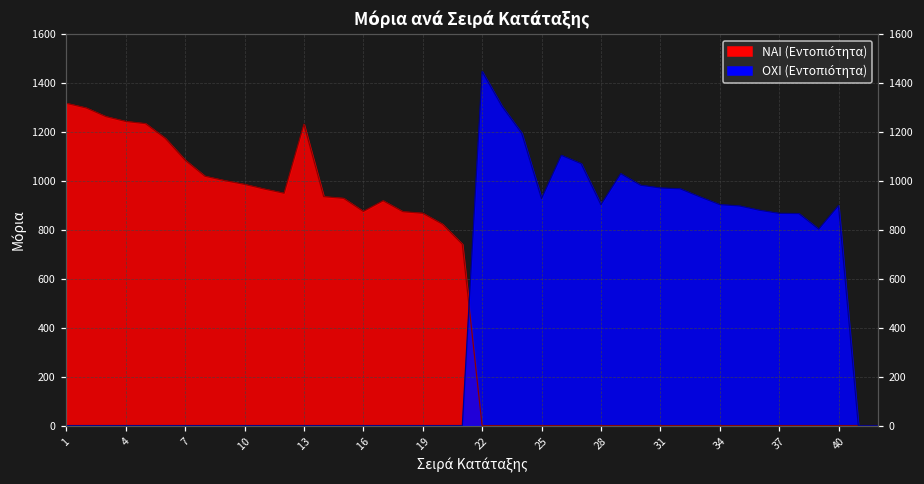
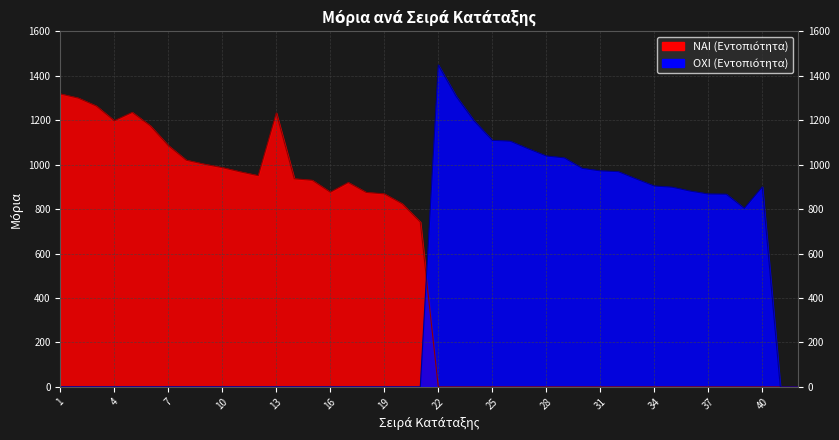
ΝΑΙ (Εντοπιότητα), 4: 1240 -> 1200
ΟΧΙ (Εντοπιότητα), 25: 930 -> 1110
ΟΧΙ (Εντοπιότητα), 28: 900 -> 1040
